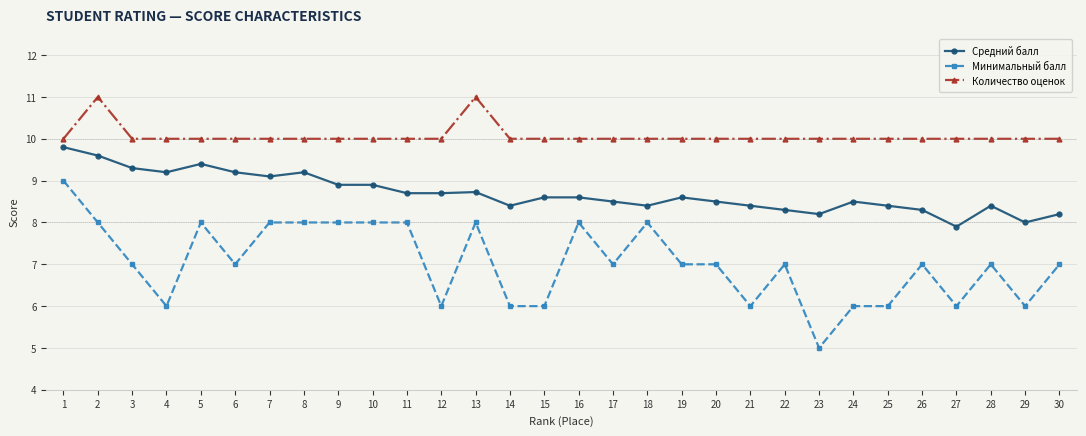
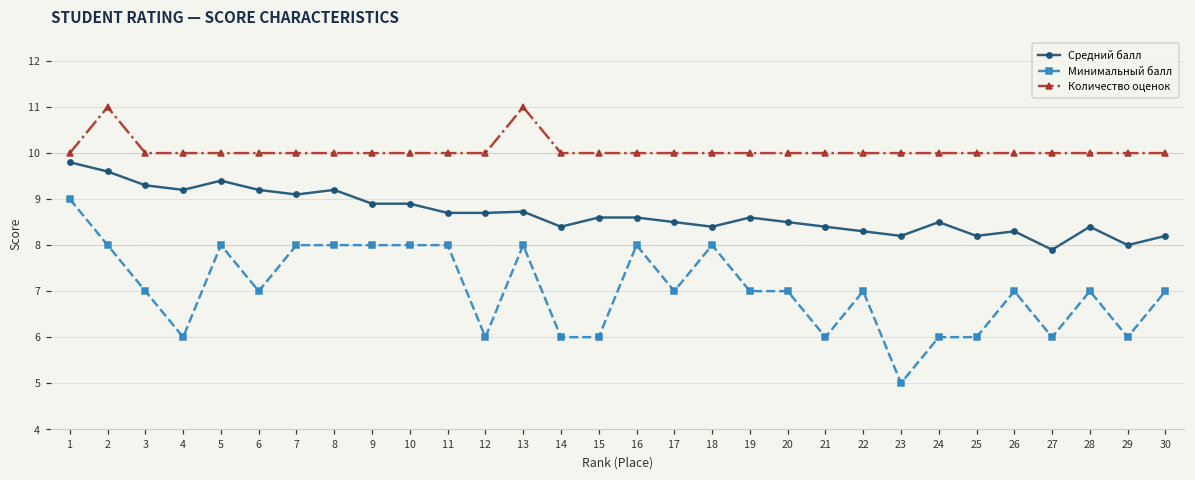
Средний балл, 25: 8.4 -> 8.2
